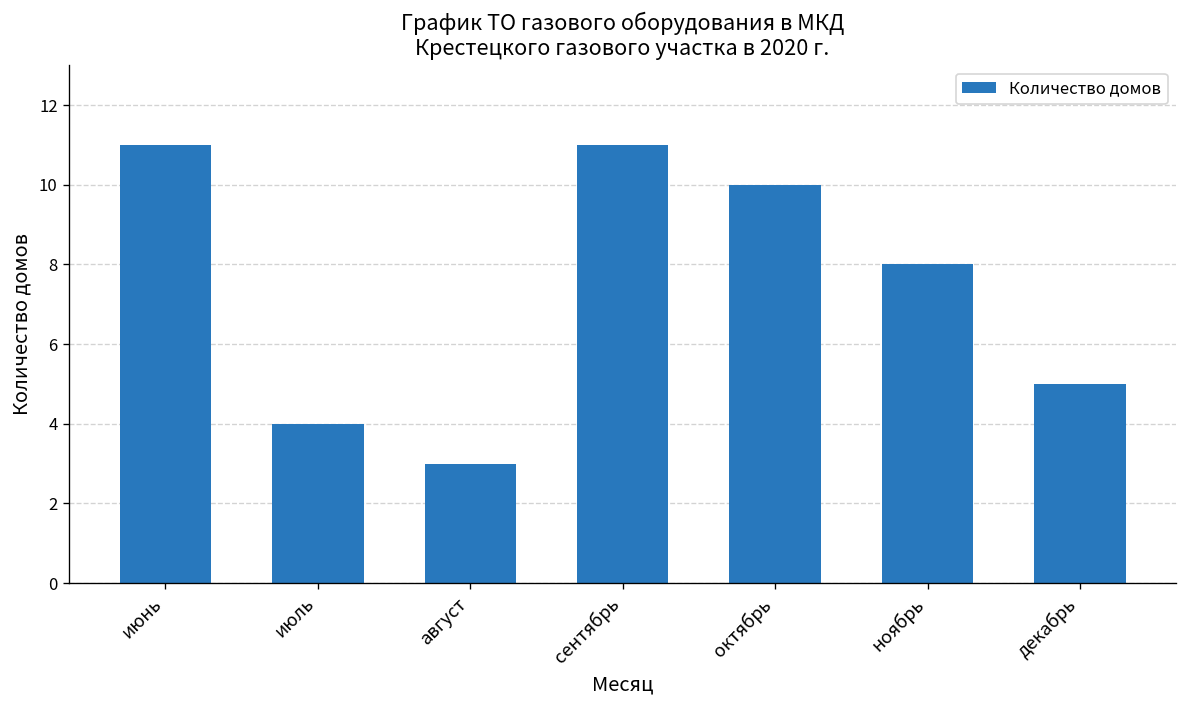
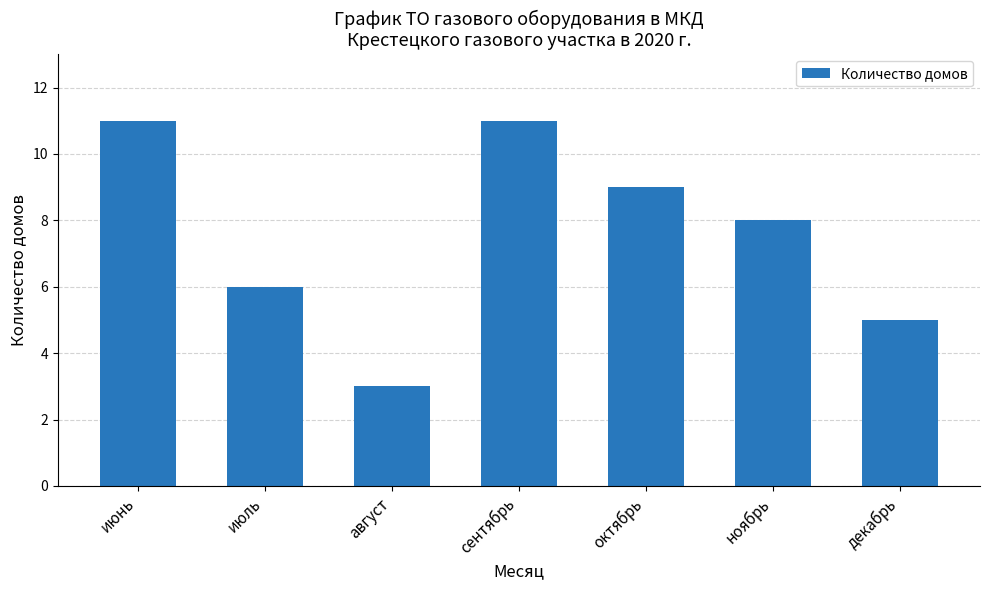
июль: 4 -> 6
октябрь: 10 -> 9
